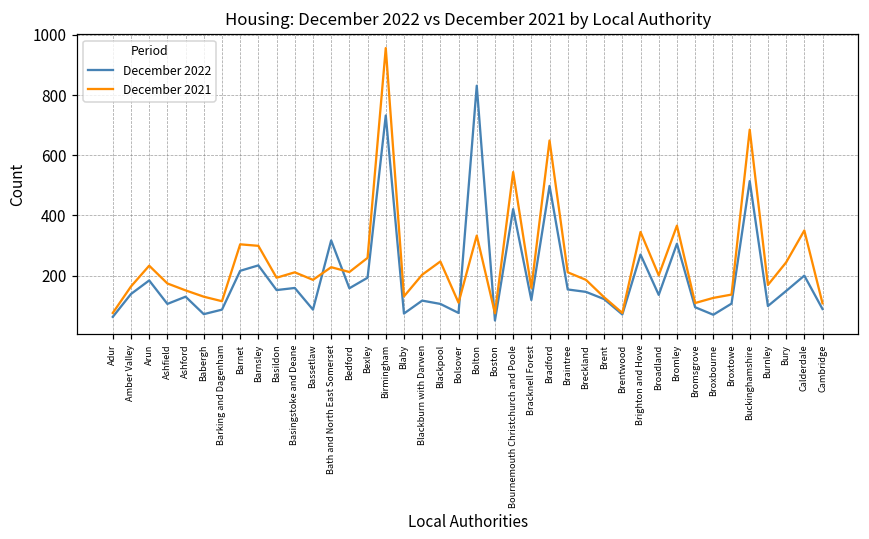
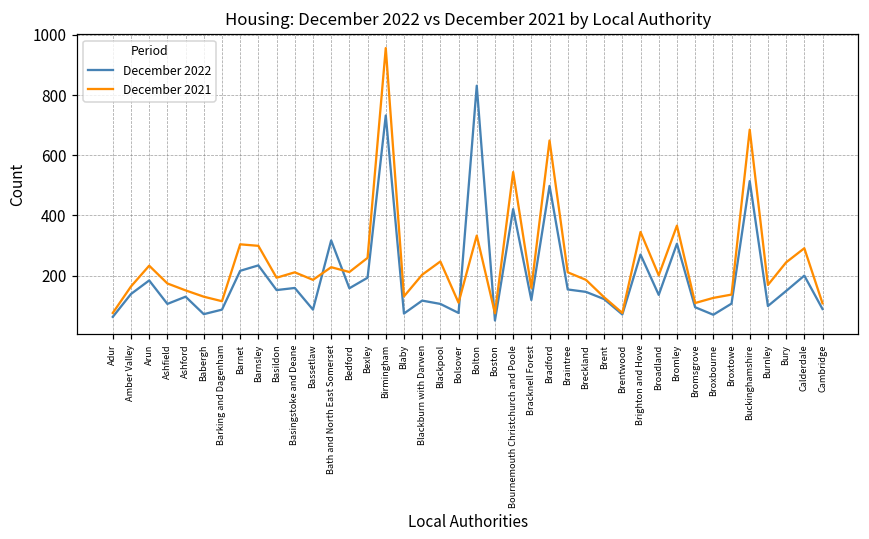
December 2021, Calderdale: 350 -> 290
